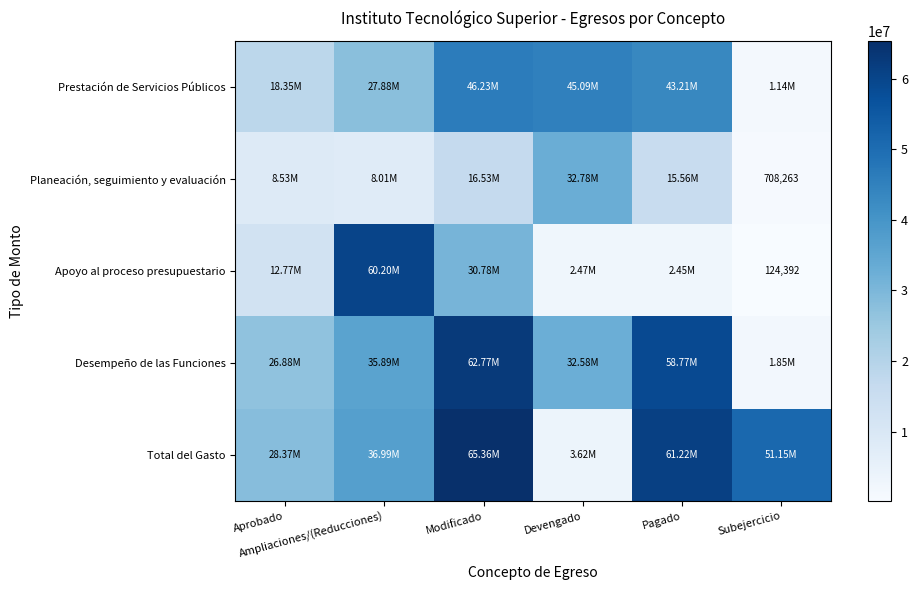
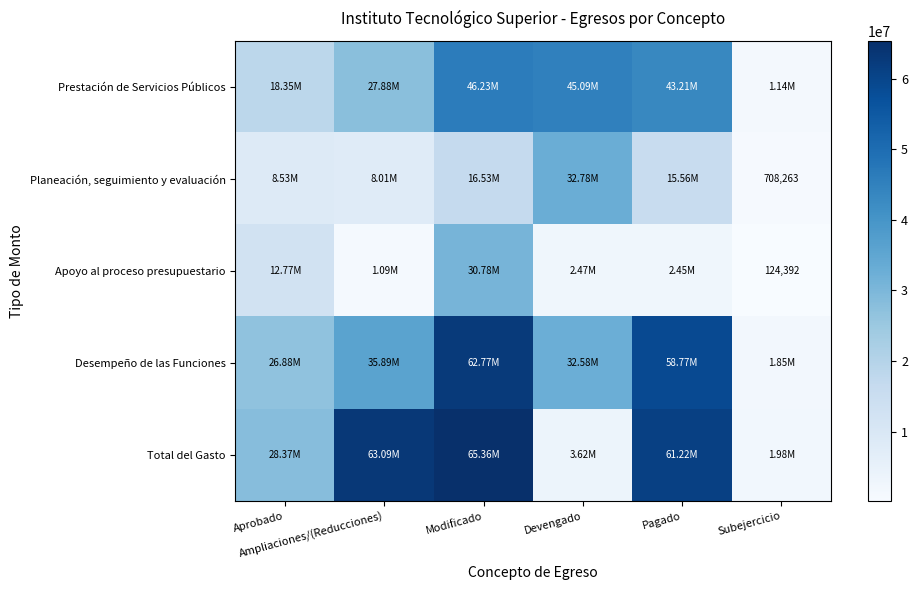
Apoyo al proceso presupuestario, Ampliaciones/(Reducciones): 60.20M -> 1.09M
Total del Gasto, Ampliaciones/(Reducciones): 36.99M -> 63.09M
Total del Gasto, Subejercicio: 51.15M -> 1.98M
